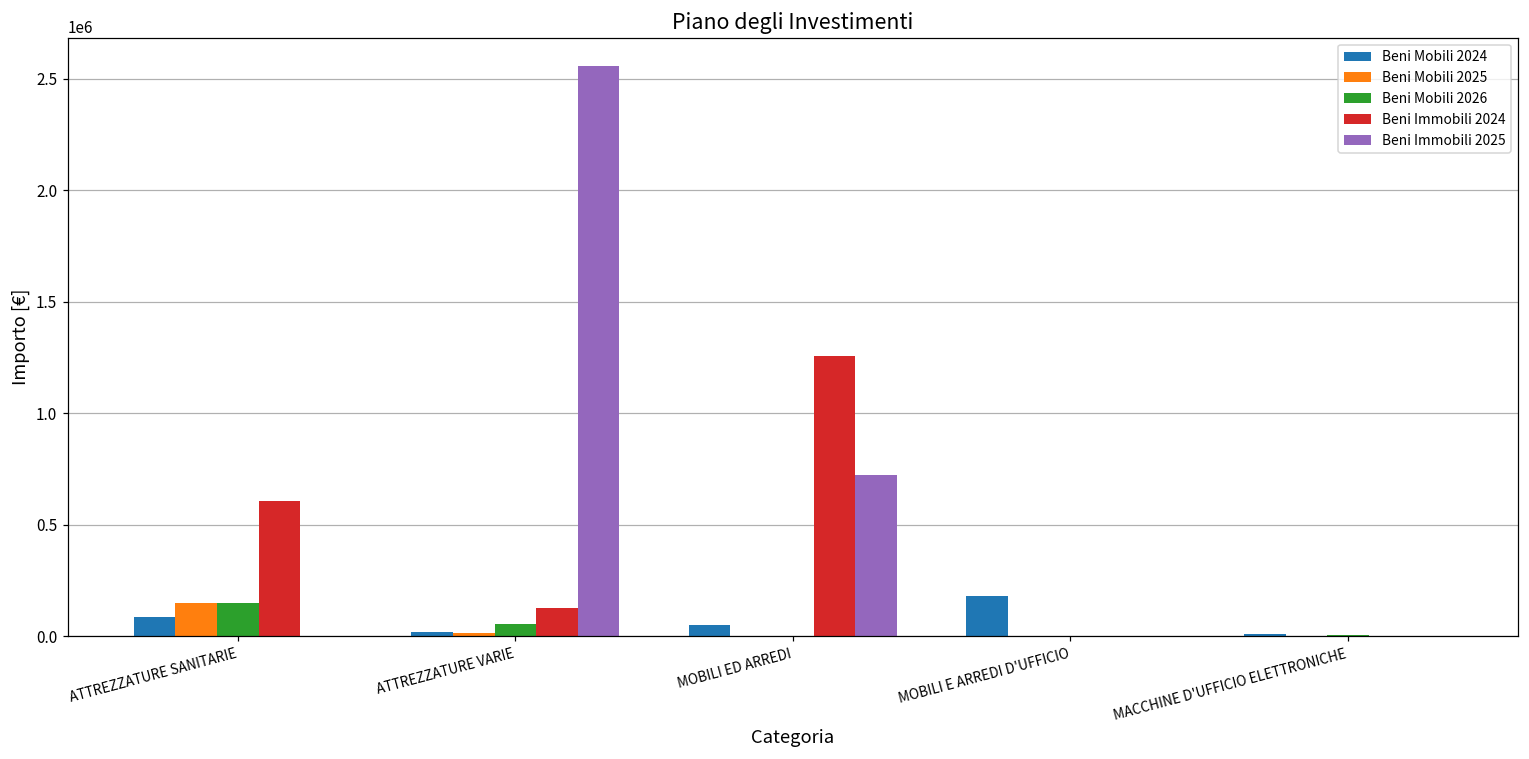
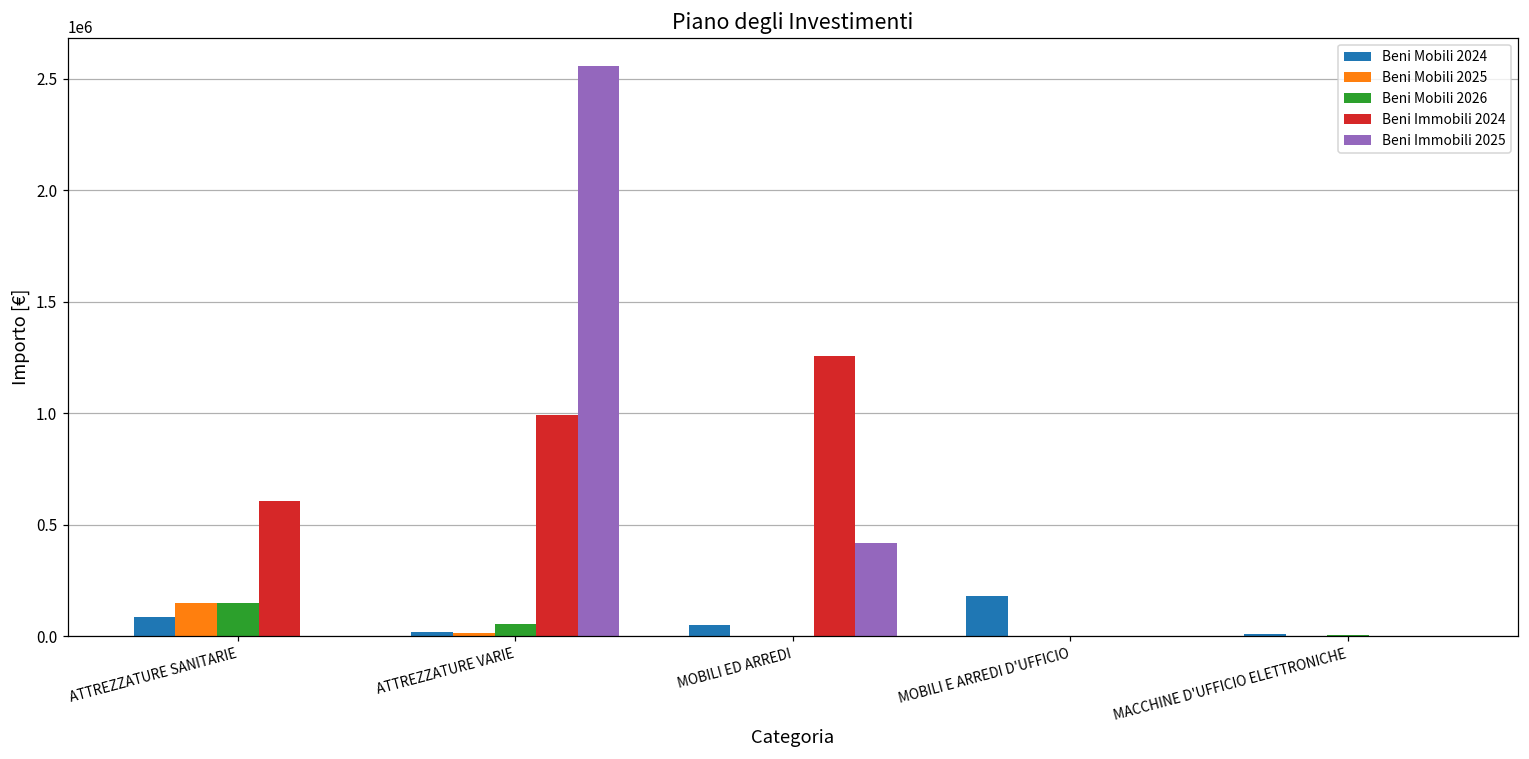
Beni Immobili 2024, ATTREZZATURE VARIE: 130000 -> 990000
Beni Immobili 2025, MOBILI ED ARREDI: 730000 -> 420000
